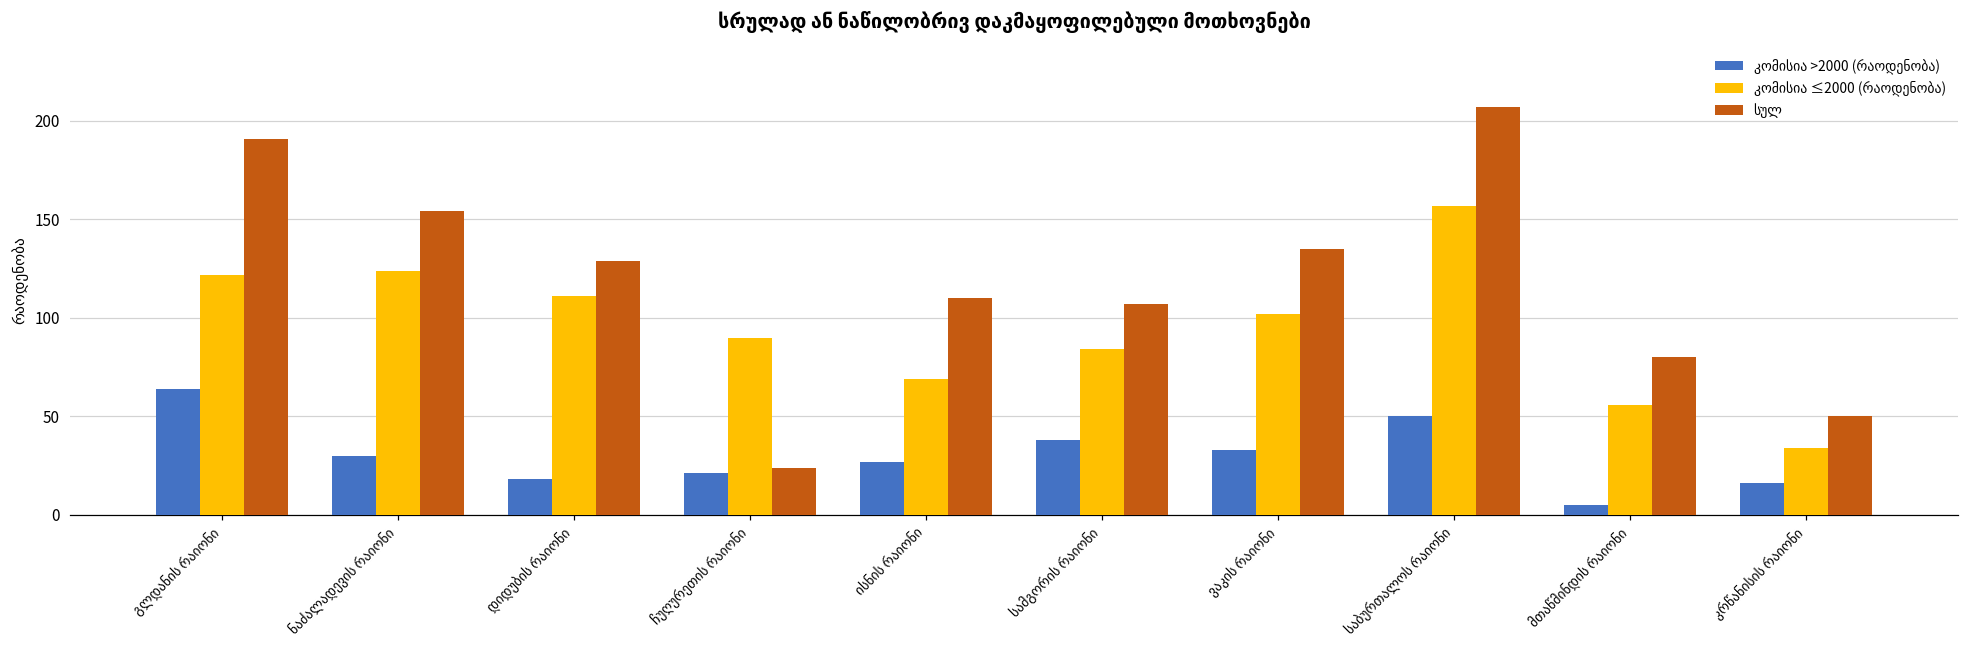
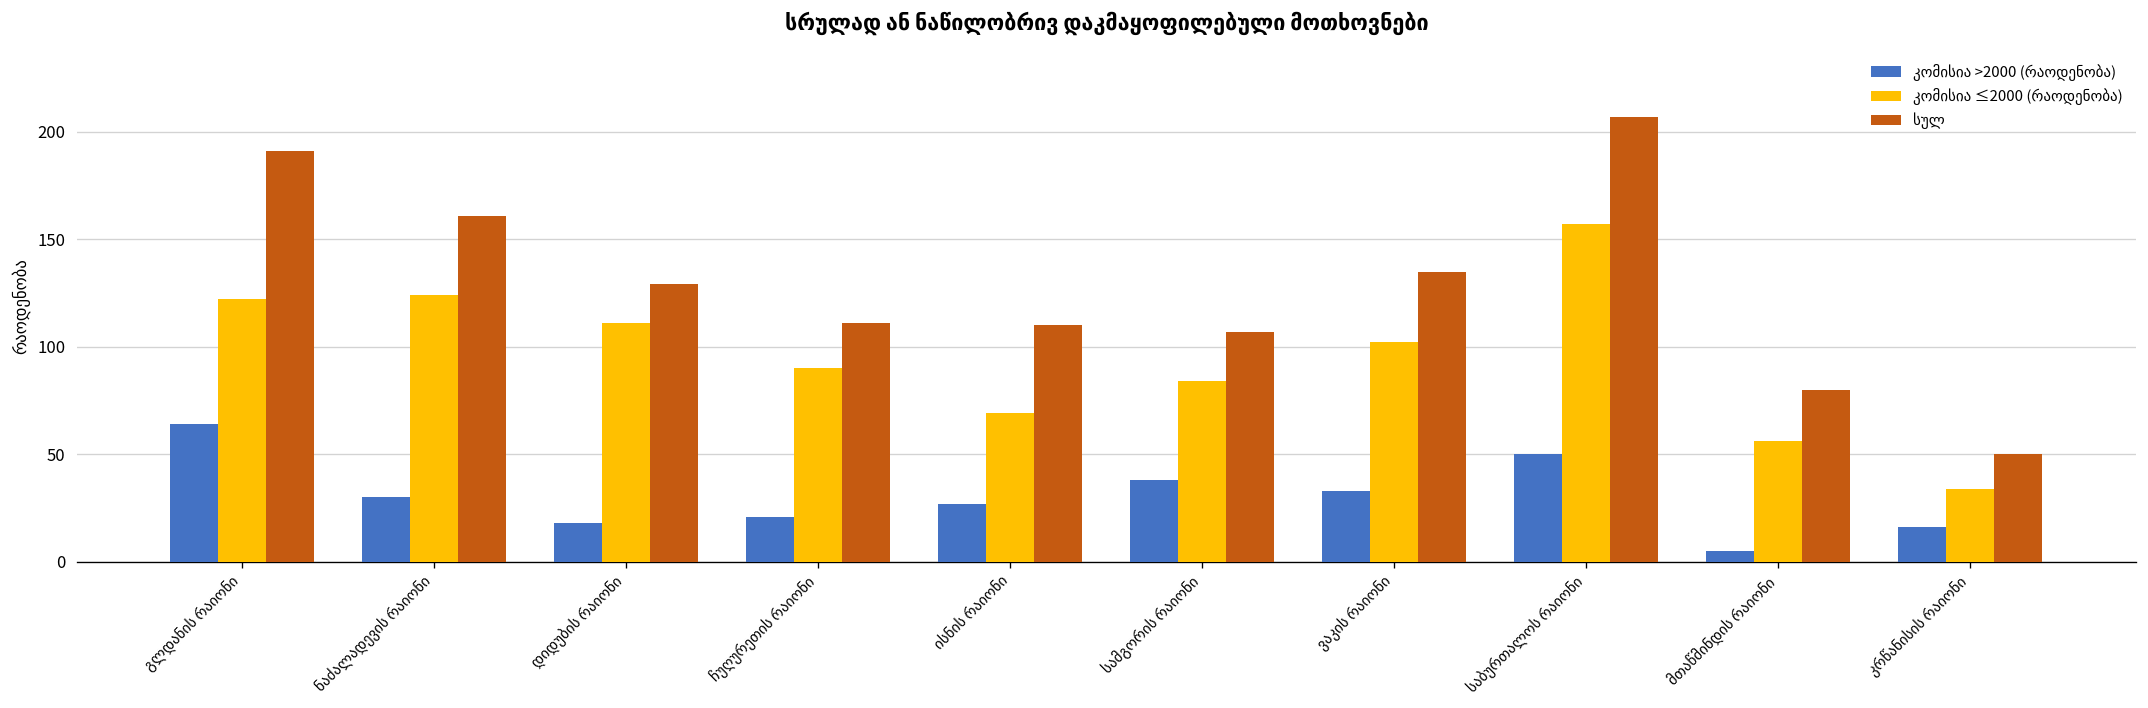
სულ, ნაძალადევის რაიონი: 154 -> 161
სულ, ჩუღურეთის რაიონი: 24 -> 111
